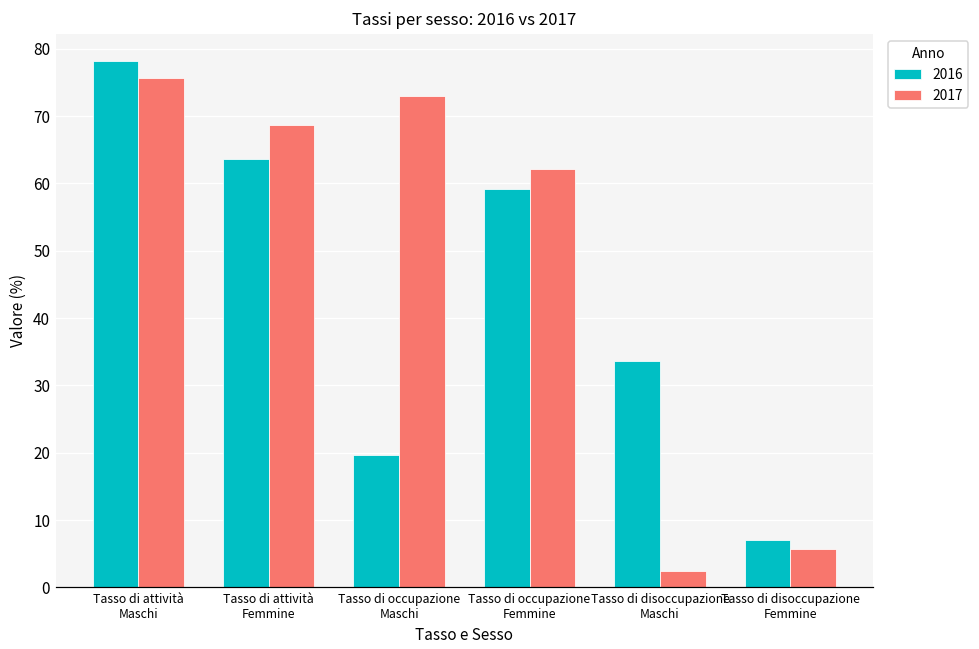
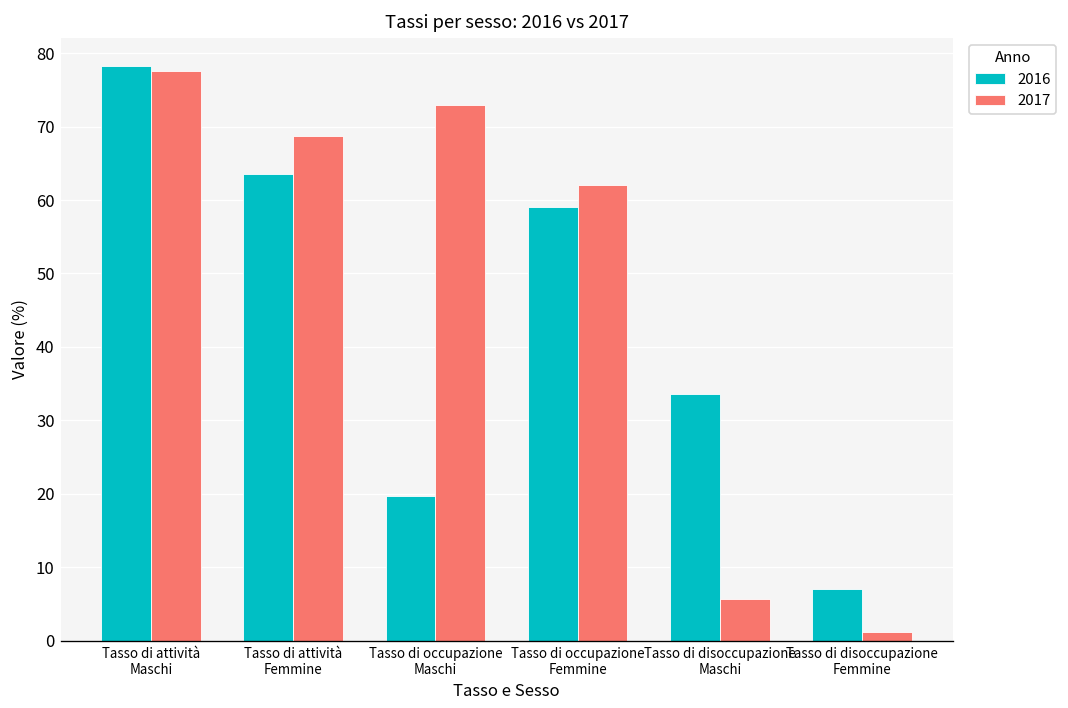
2017, Tasso di attività Maschi: 76 -> 78
2017, Tasso di disoccupazione Maschi: 2 -> 6
2017, Tasso di disoccupazione Femmine: 6 -> 1
